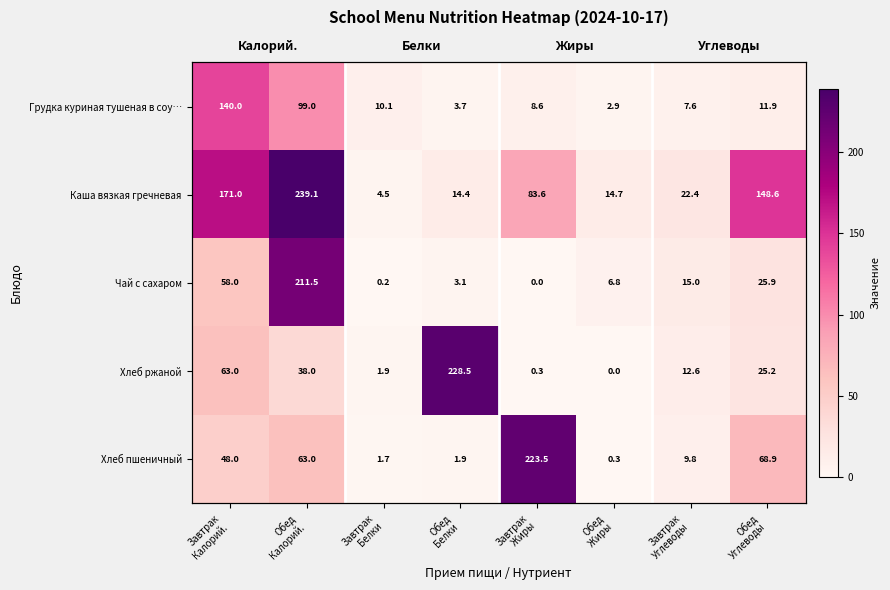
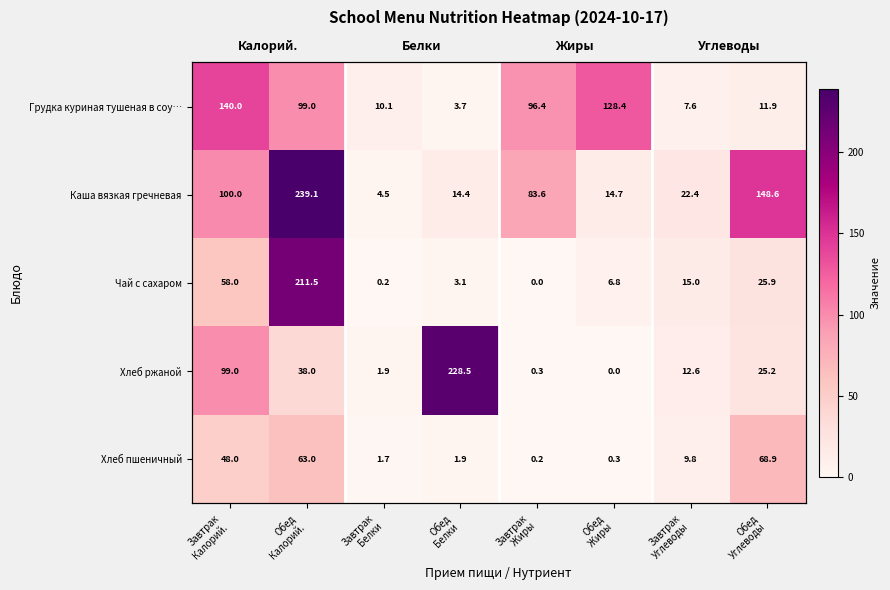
Грудка куриная тушеная в соу…, Завтрак Жиры: 8.6 -> 96.4
Грудка куриная тушеная в соу…, Обед Жиры: 2.9 -> 128.4
Каша вязкая гречневая, Завтрак Калорий.: 171.0 -> 100.0
Хлеб ржаной, Завтрак Калорий.: 63.0 -> 99.0
Хлеб пшеничный, Завтрак Жиры: 223.5 -> 0.2
